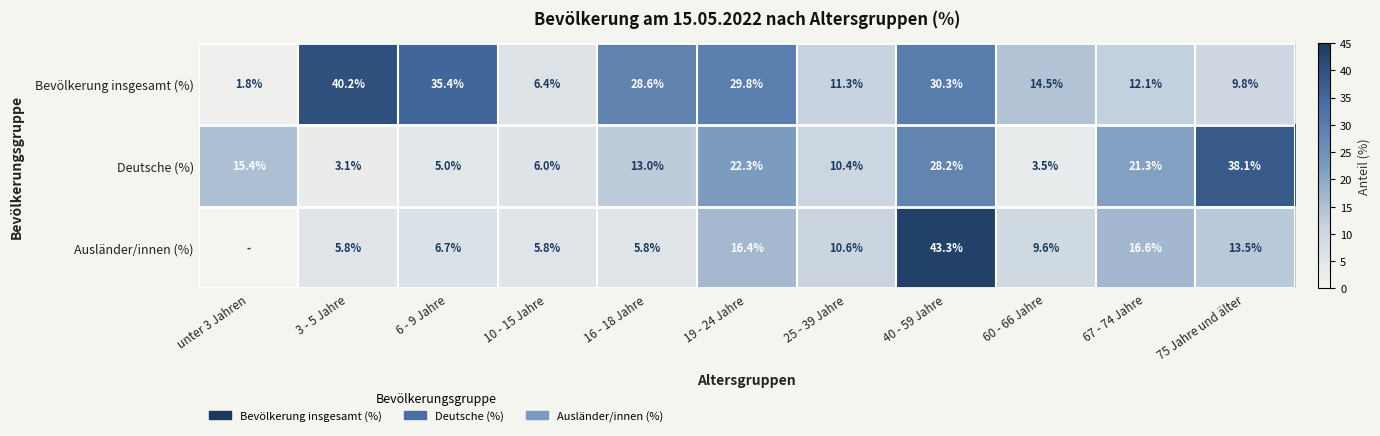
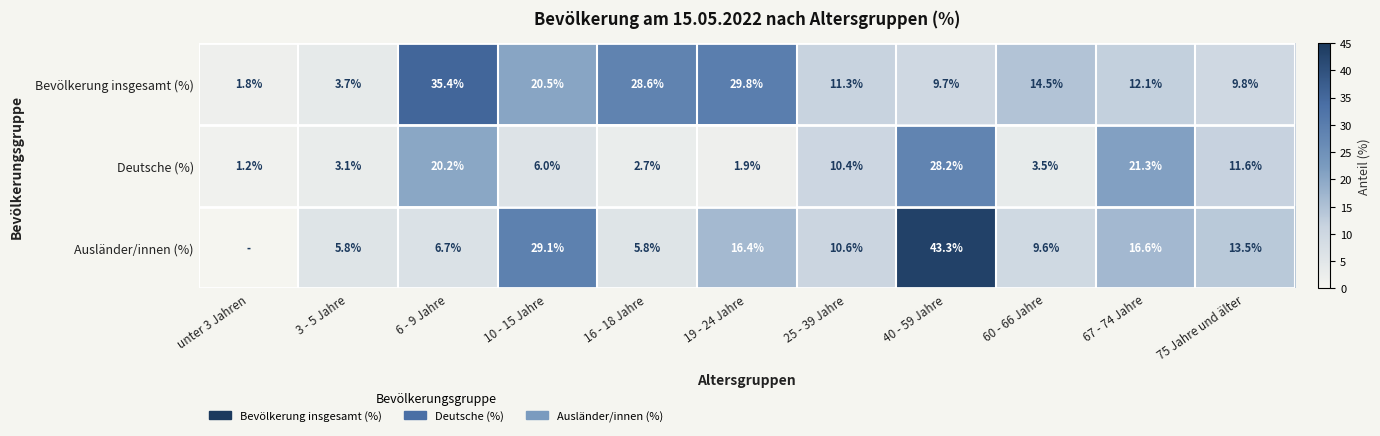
Bevölkerung insgesamt (%), 3 - 5 Jahre: 40.2% -> 3.7%
Bevölkerung insgesamt (%), 10 - 15 Jahre: 6.4% -> 20.5%
Bevölkerung insgesamt (%), 40 - 59 Jahre: 30.3% -> 9.7%
Deutsche (%), unter 3 Jahren: 15.4% -> 1.2%
Deutsche (%), 6 - 9 Jahre: 5.0% -> 20.2%
Deutsche (%), 16 - 18 Jahre: 13.0% -> 2.7%
Deutsche (%), 19 - 24 Jahre: 22.3% -> 1.9%
Deutsche (%), 75 Jahre und älter: 38.1% -> 11.6%
Ausländer/innen (%), 10 - 15 Jahre: 5.8% -> 29.1%
